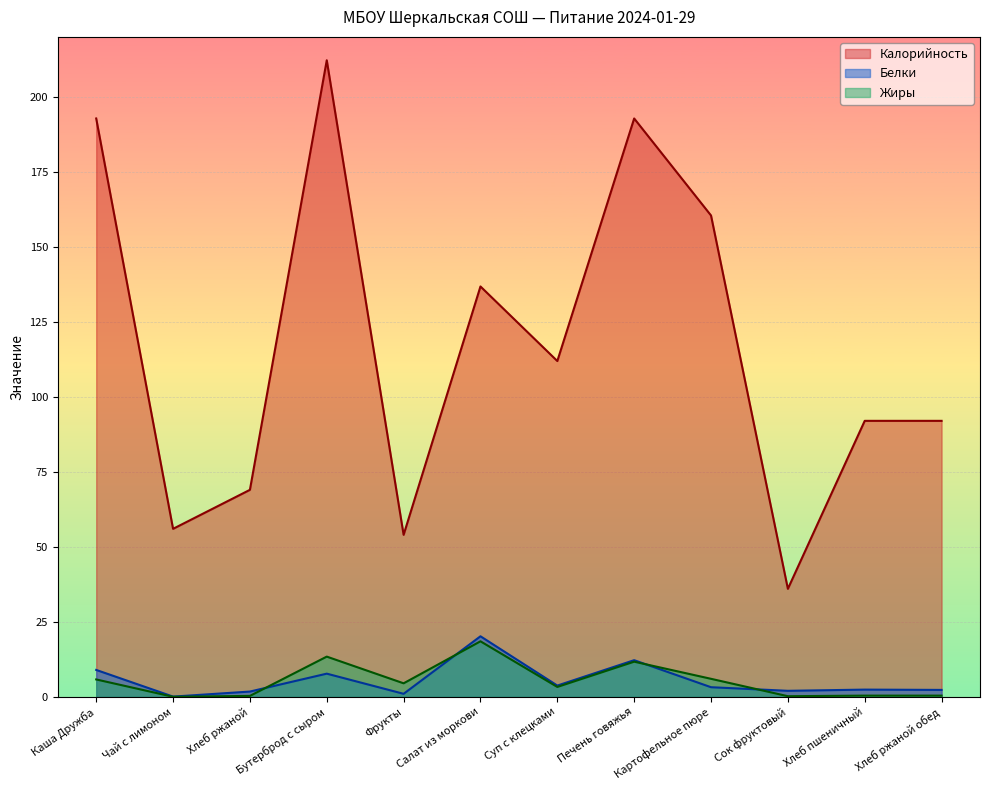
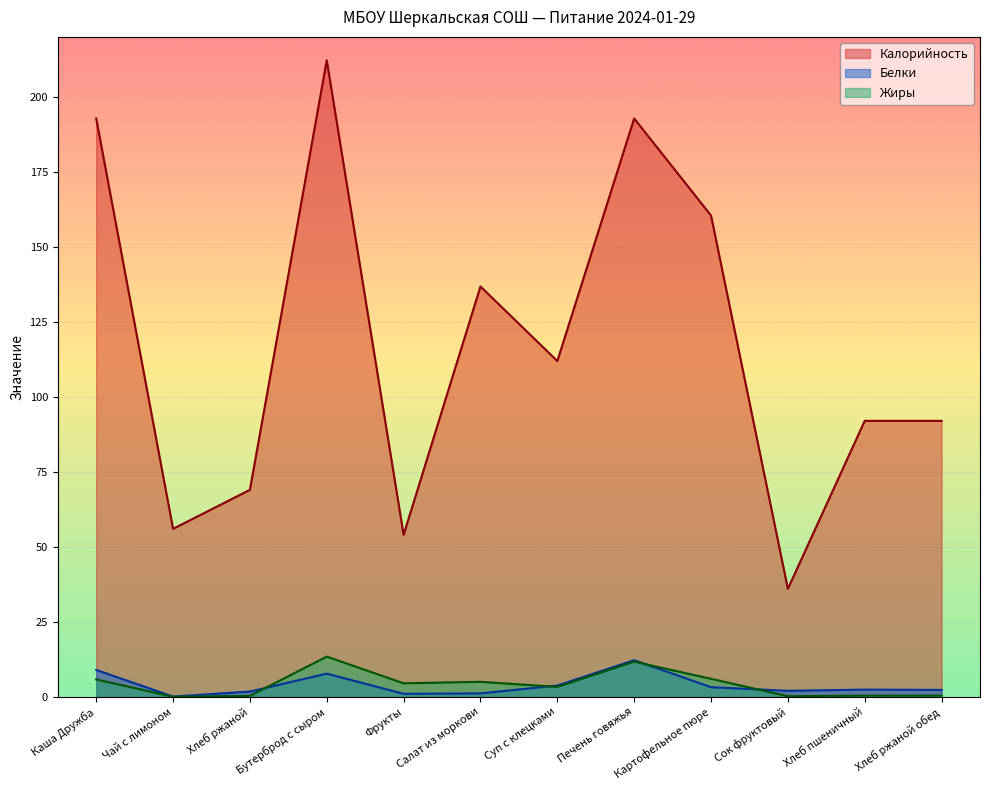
Белки, Салат из моркови: 20 -> 1
Жиры, Салат из моркови: 19 -> 5
